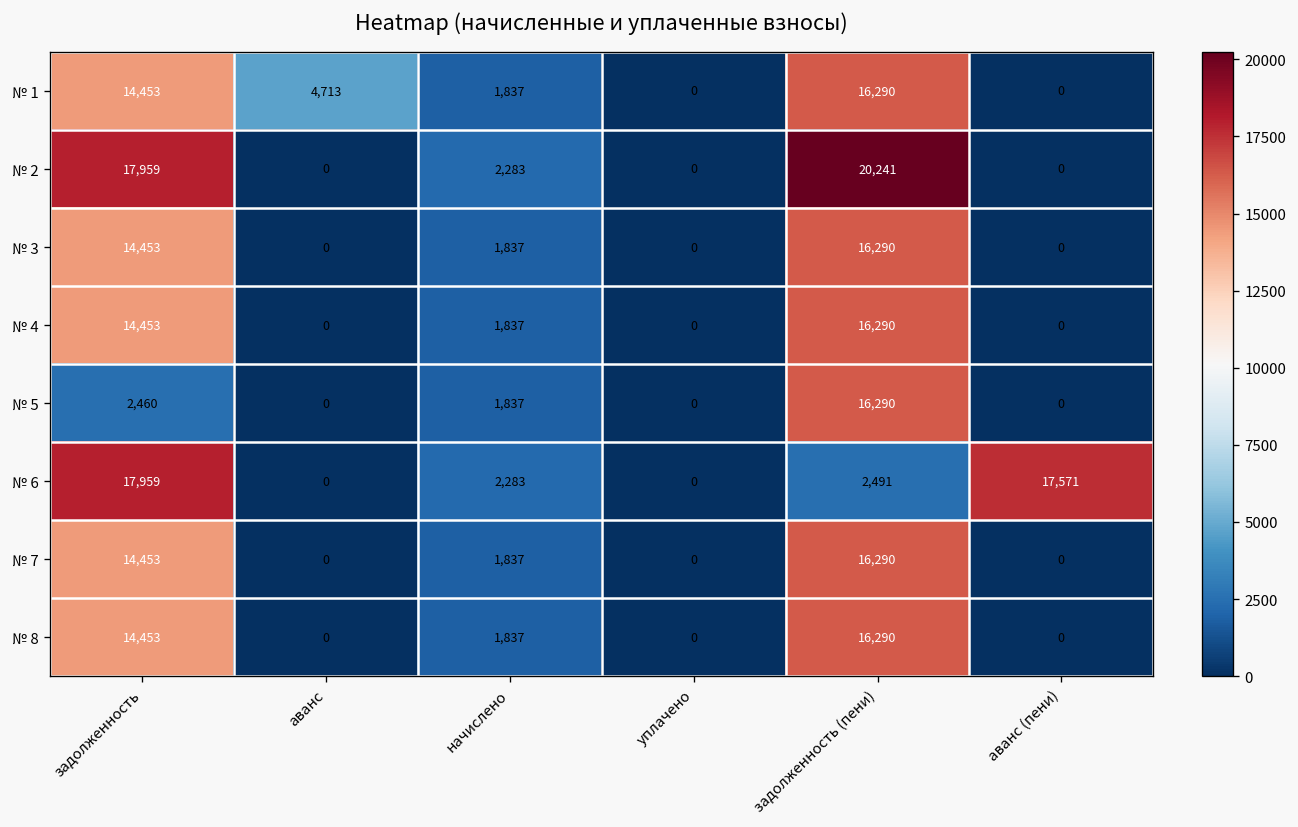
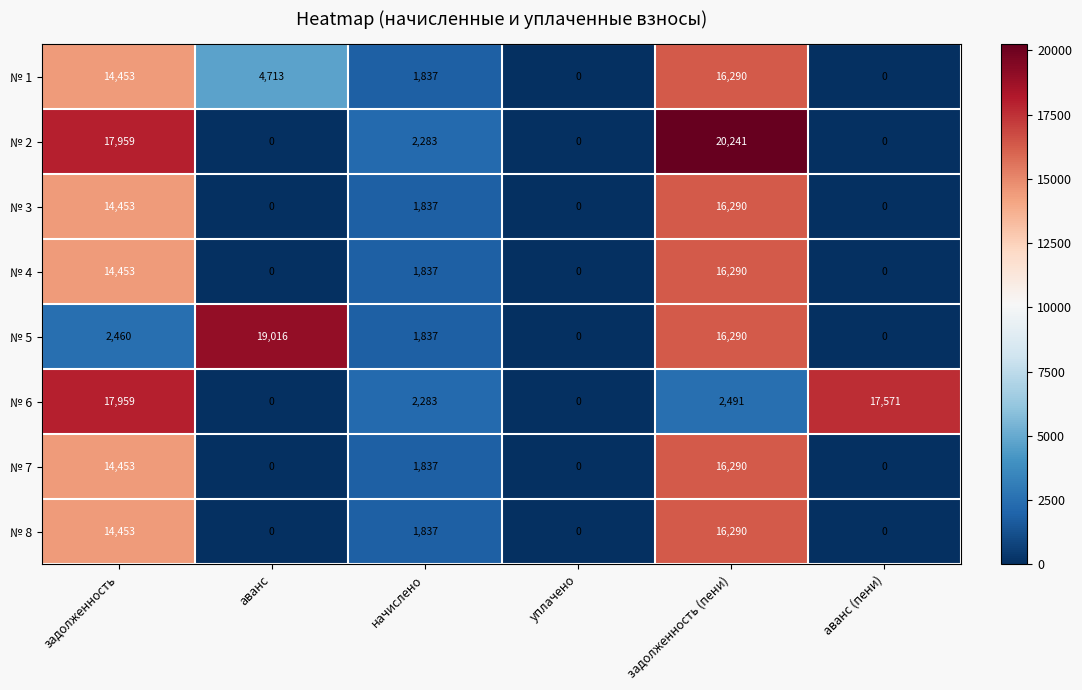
№ 5, аванс: 0 -> 19,016
